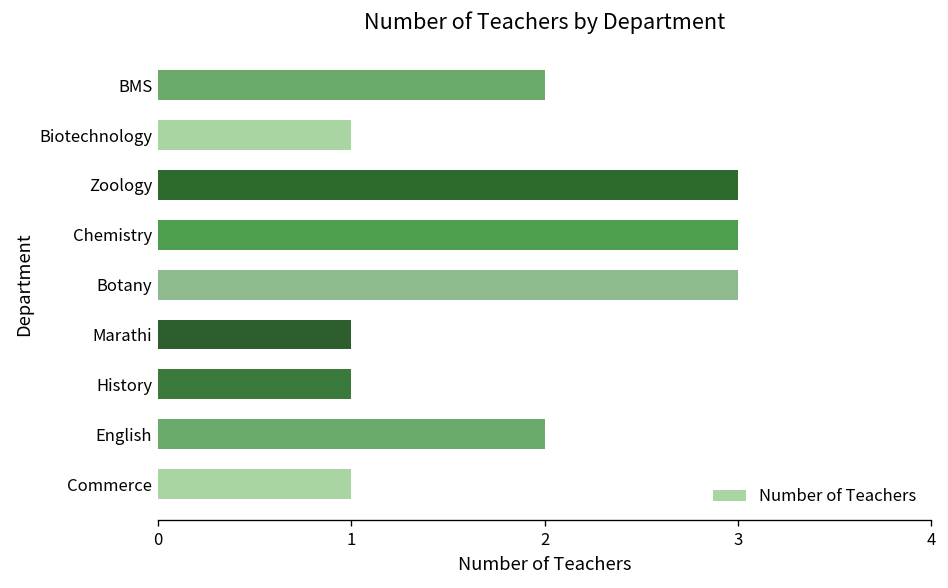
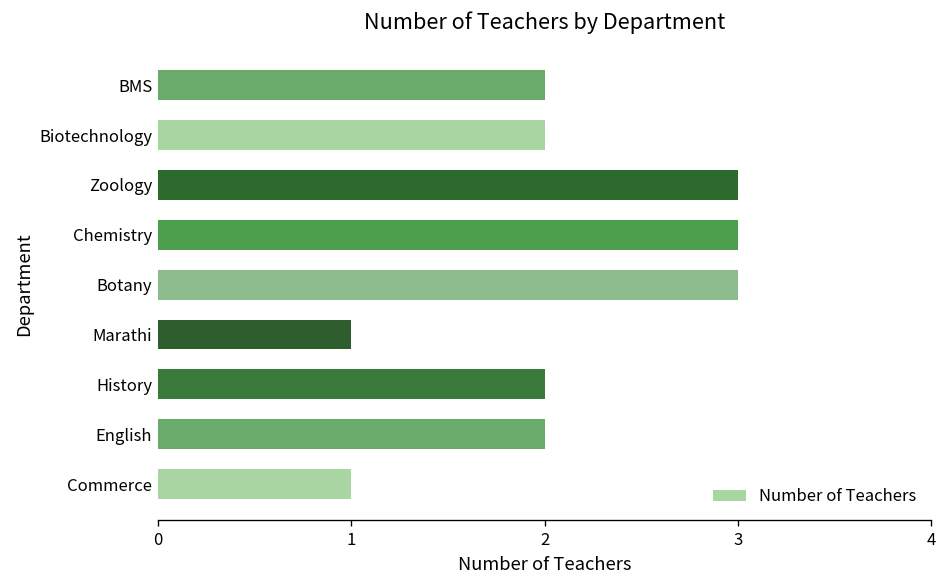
Biotechnology: 1 -> 2
History: 1 -> 2
